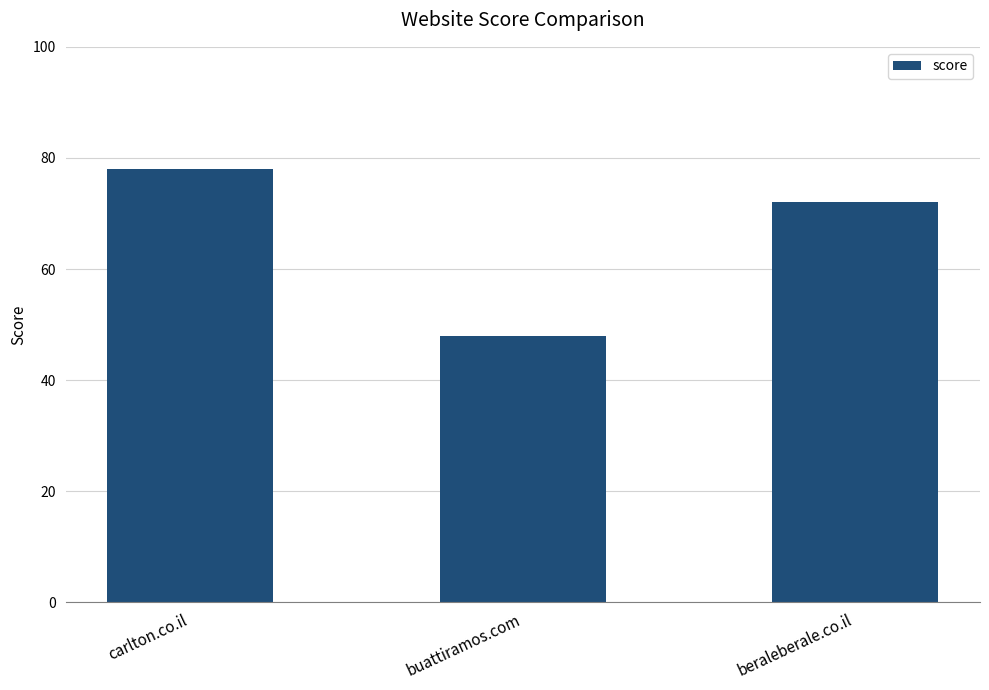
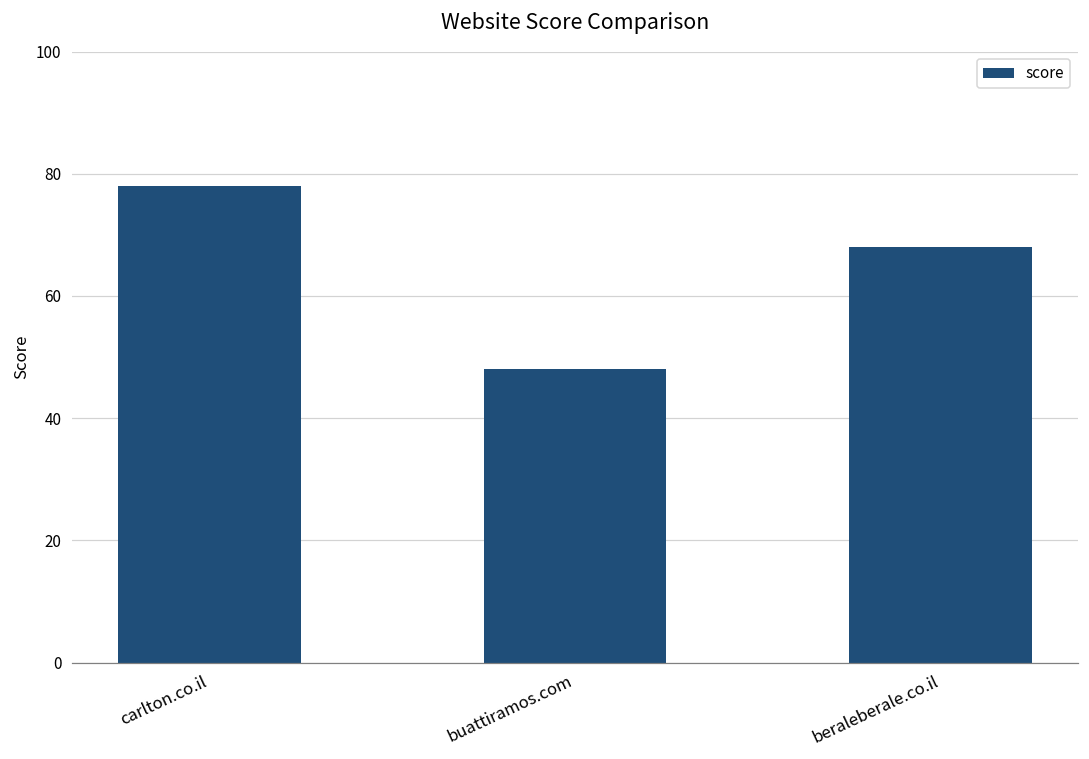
beraleberale.co.il: 72 -> 68
